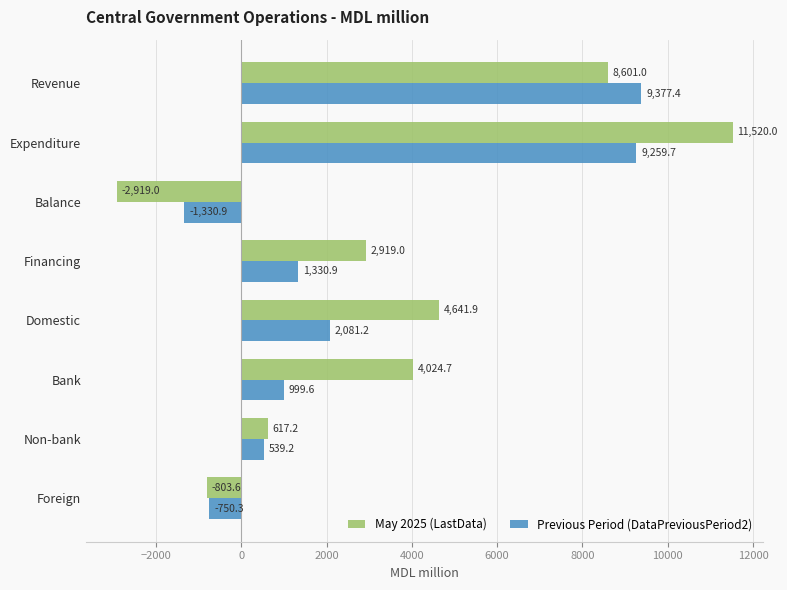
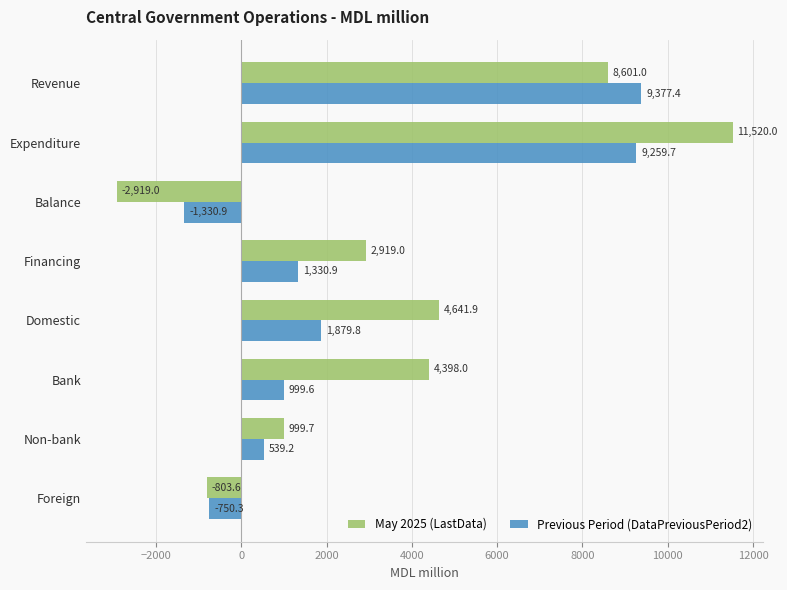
Previous Period (DataPreviousPeriod2), Domestic: 2,081.2 -> 1,879.8
May 2025 (LastData), Bank: 4,024.7 -> 4,398.0
May 2025 (LastData), Non-bank: 617.2 -> 999.7
